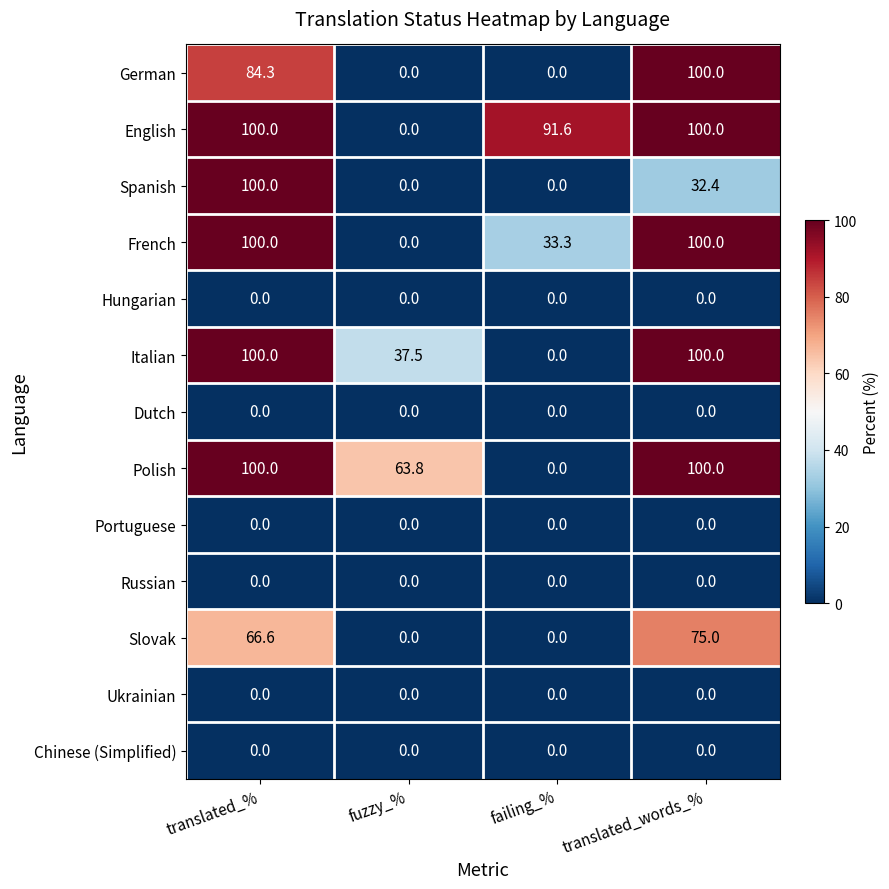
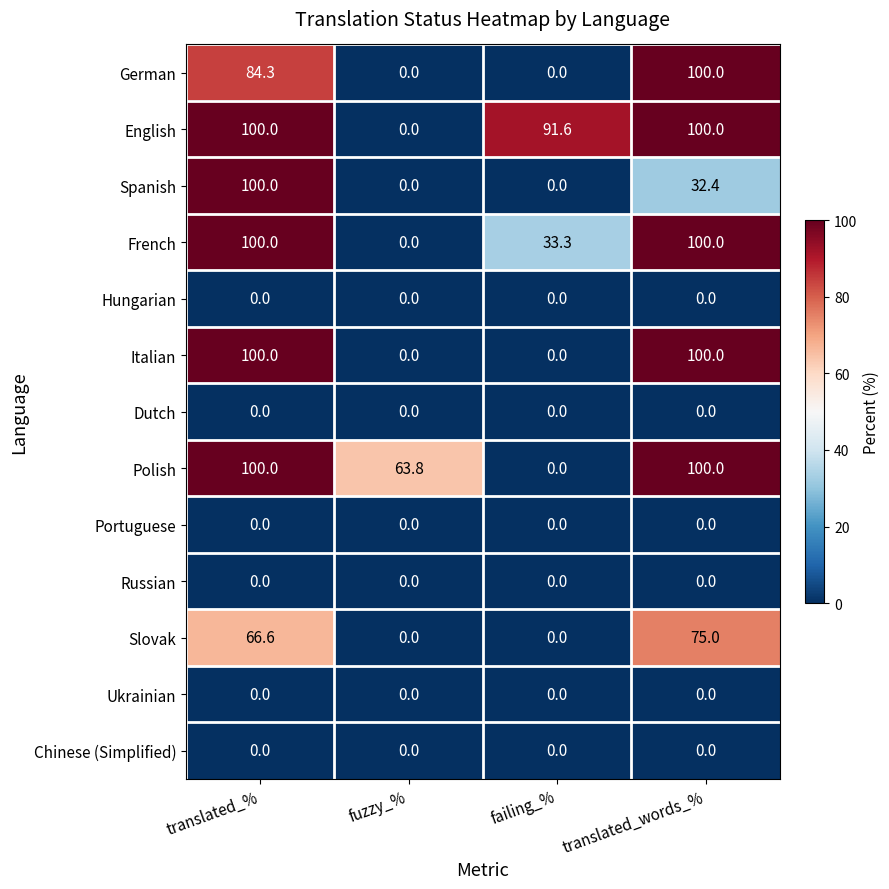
Italian, fuzzy_%: 37.5 -> 0.0
